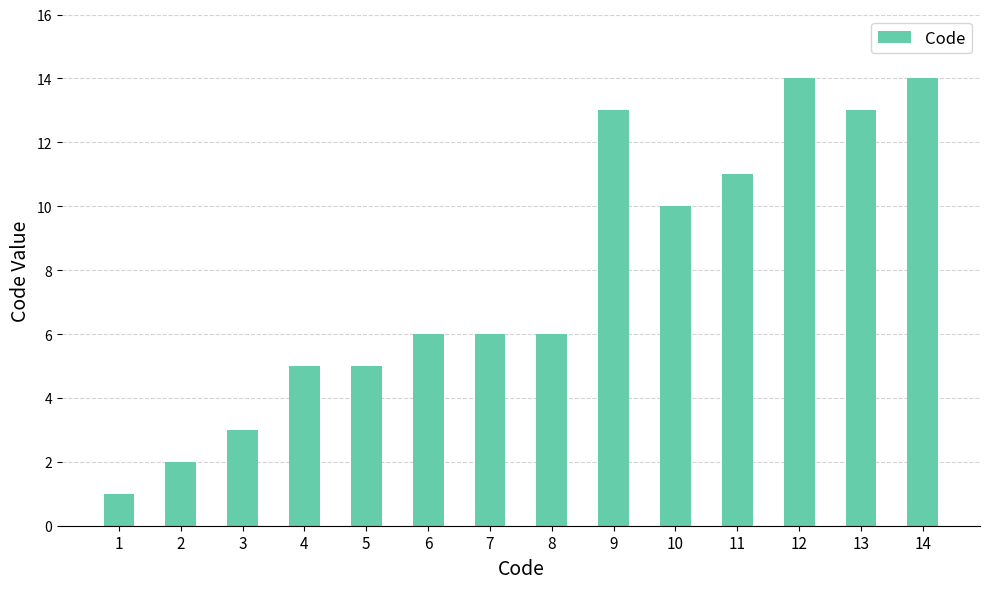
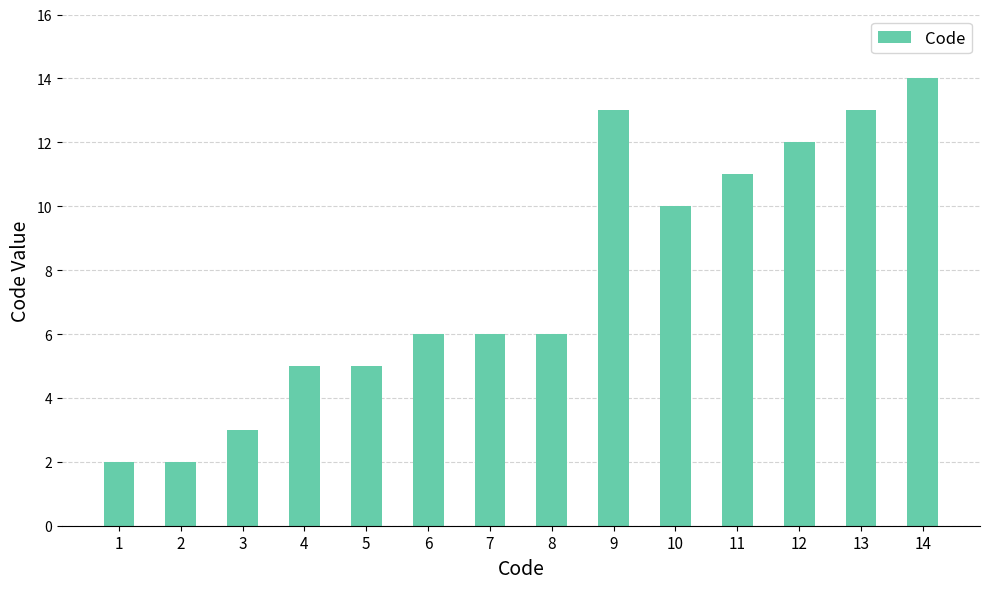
1: 1 -> 2
12: 14 -> 12
